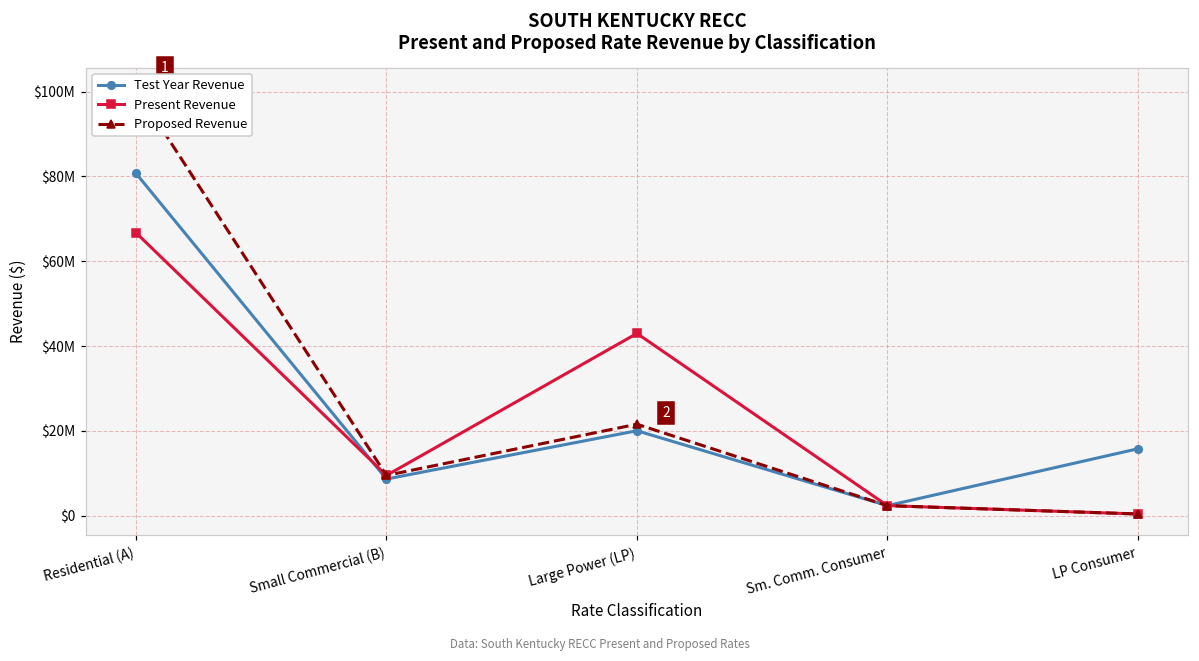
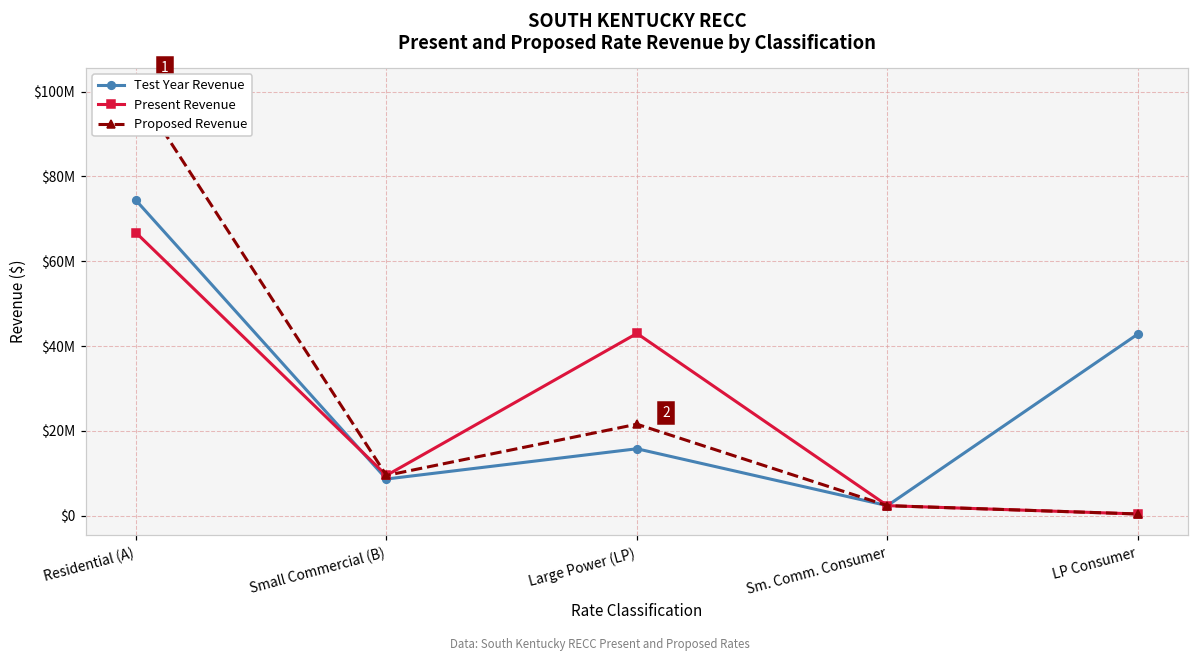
Test Year Revenue, Residential (A): $81000000 -> $74000000
Test Year Revenue, Large Power (LP): $20000000 -> $16000000
Test Year Revenue, LP Consumer: $16000000 -> $43000000
